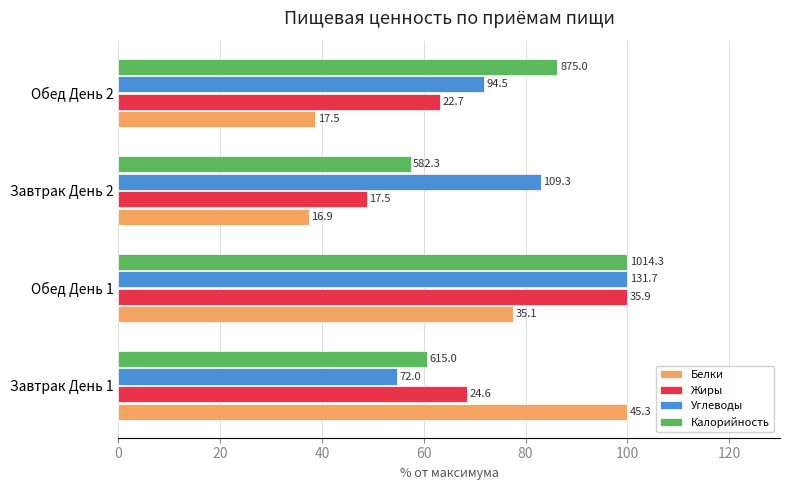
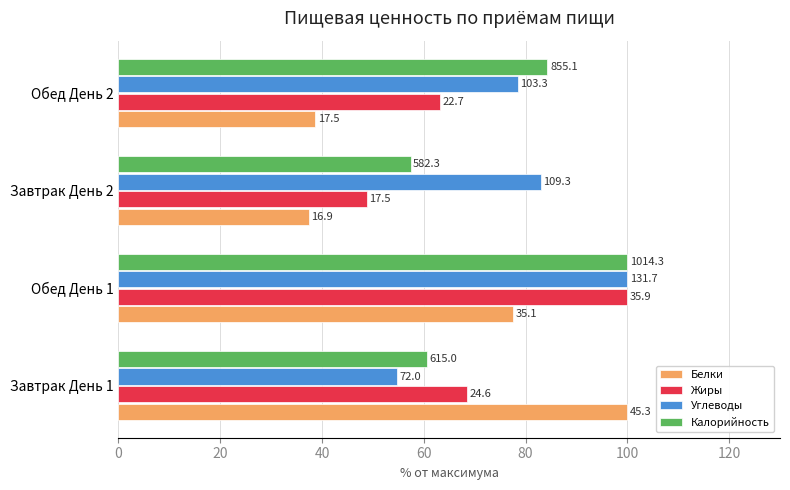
Калорийность, Обед День 2: 875.0 -> 855.1
Углеводы, Обед День 2: 94.5 -> 103.3
